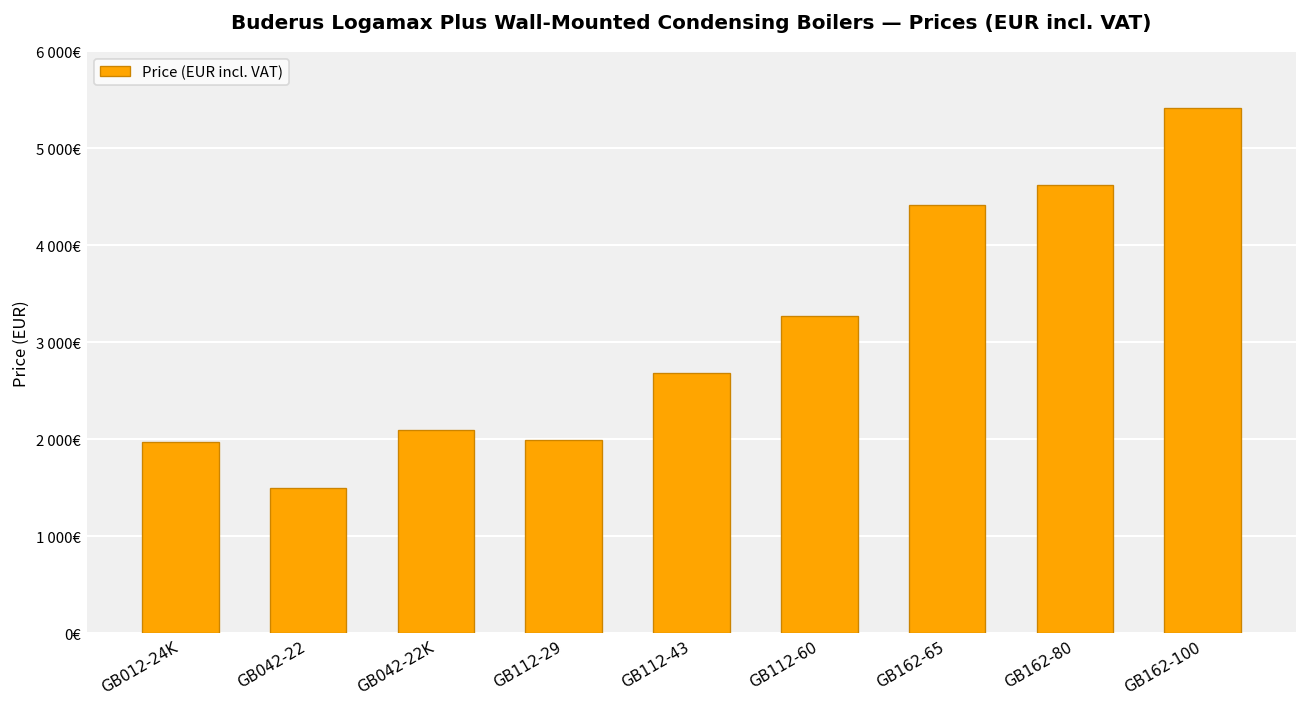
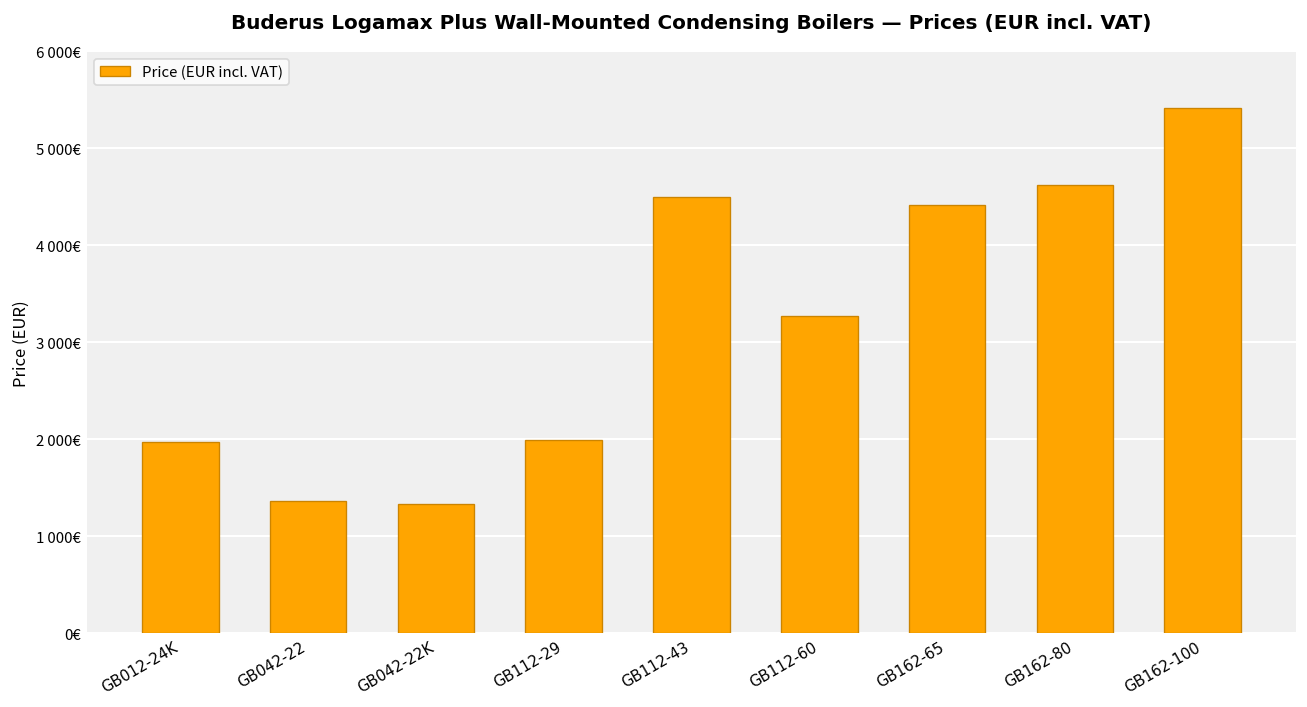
GB042-22: 1500€ -> 1400€
GB042-22K: 2100€ -> 1300€
GB112-43: 2700€ -> 4500€
